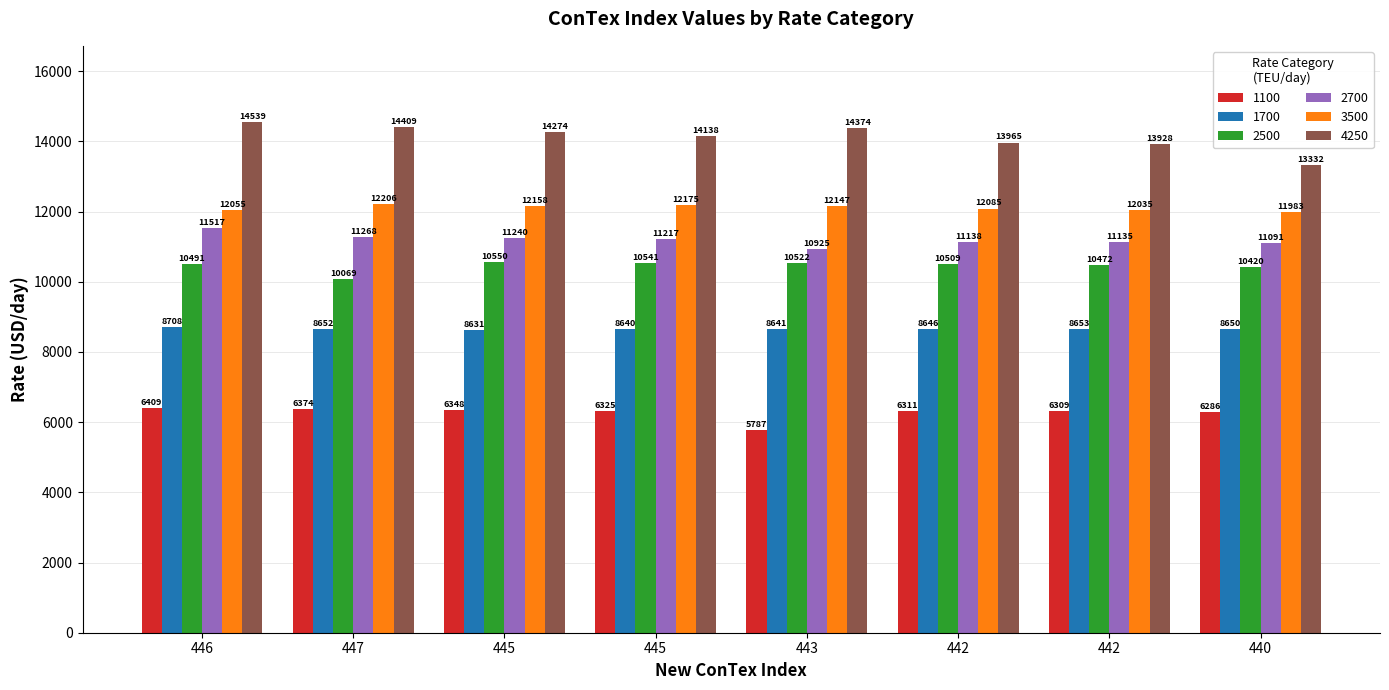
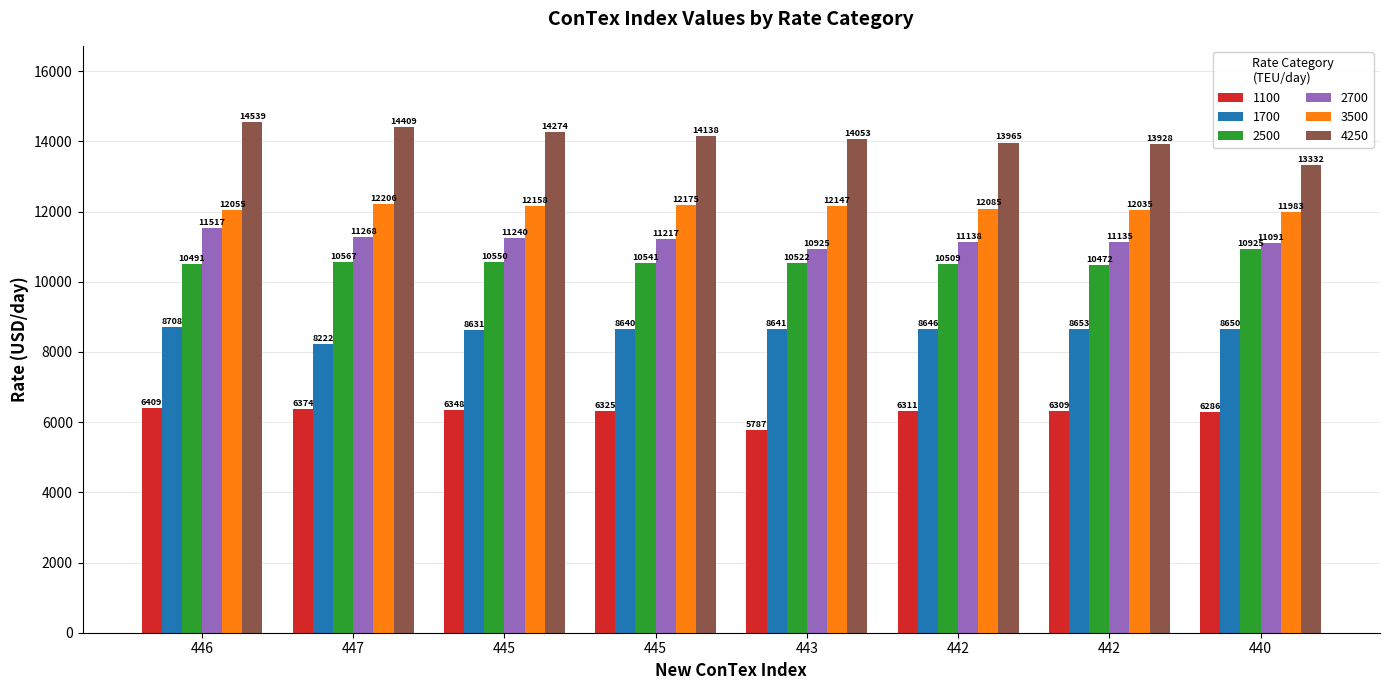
1700, 447: 8652 -> 8222
2500, 447: 10069 -> 10567
4250, 443: 14374 -> 14053
2500, 440: 10420 -> 10925
